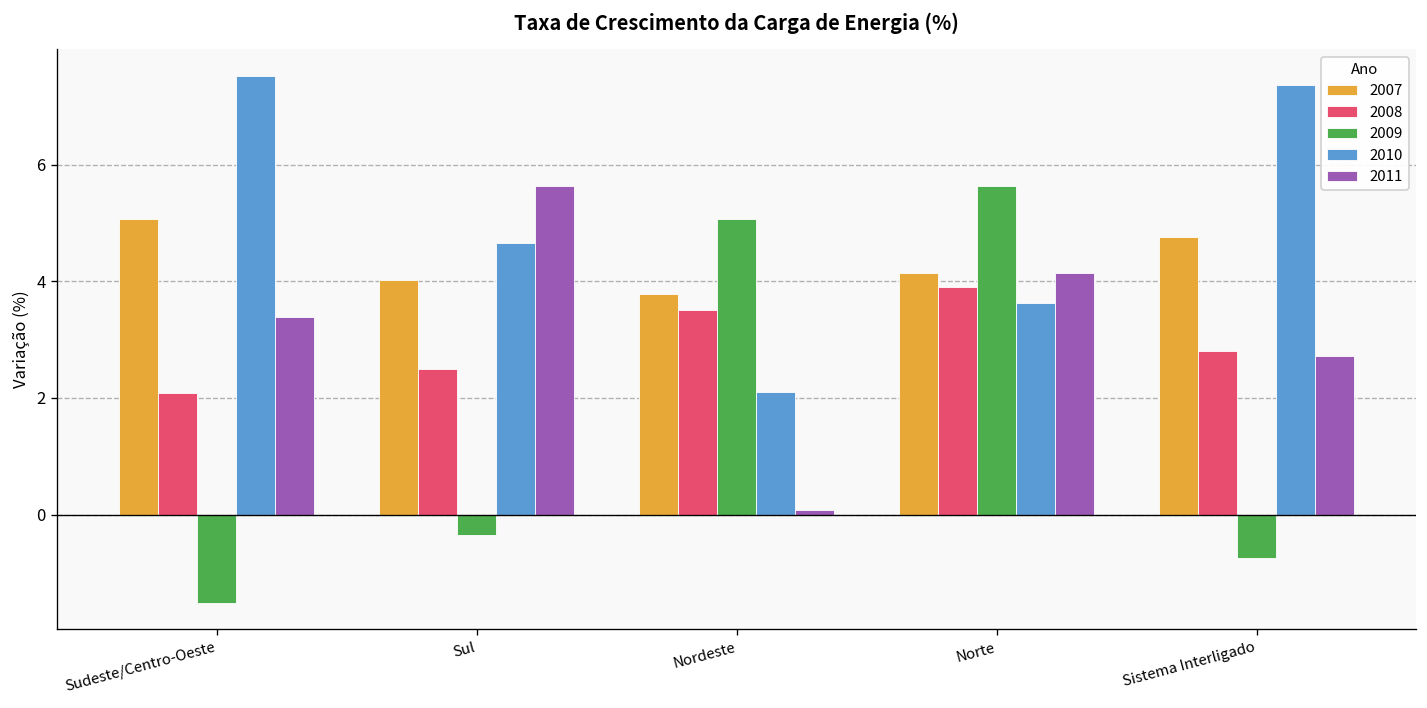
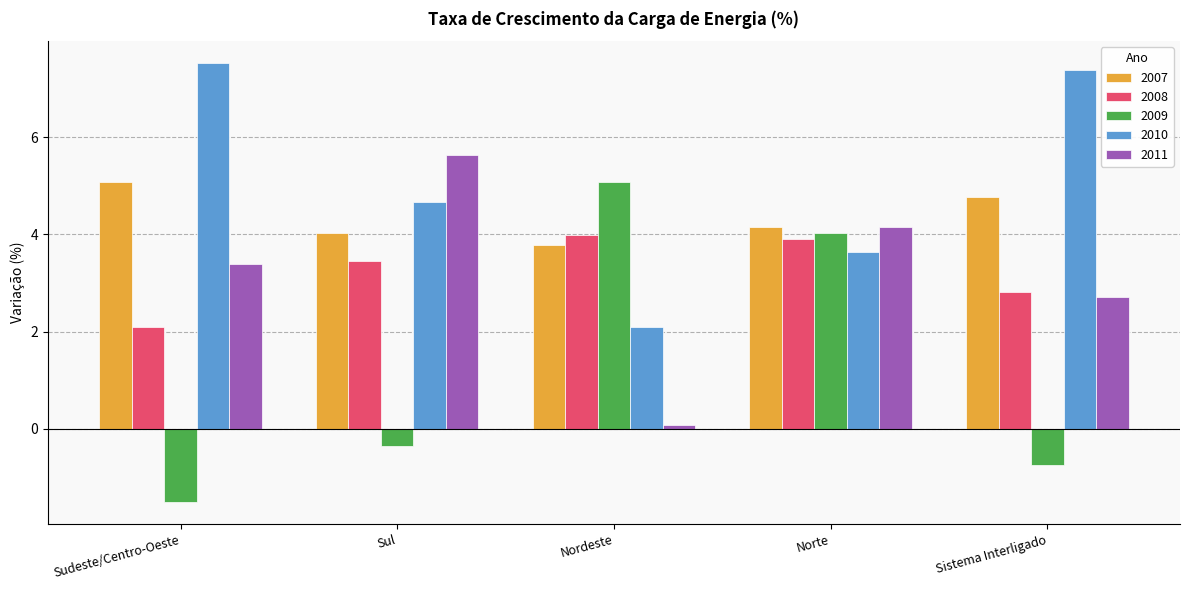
2008, Sul: 2.5 -> 3.5
2008, Nordeste: 3.5 -> 4.0
2009, Norte: 5.6 -> 4.0
